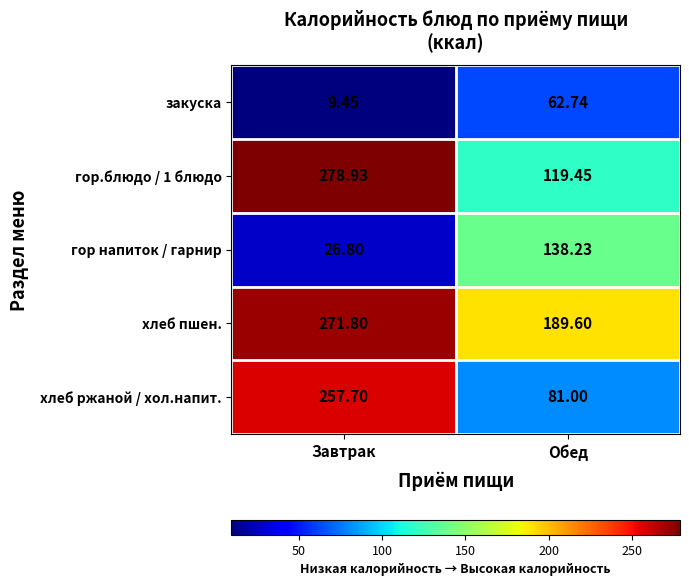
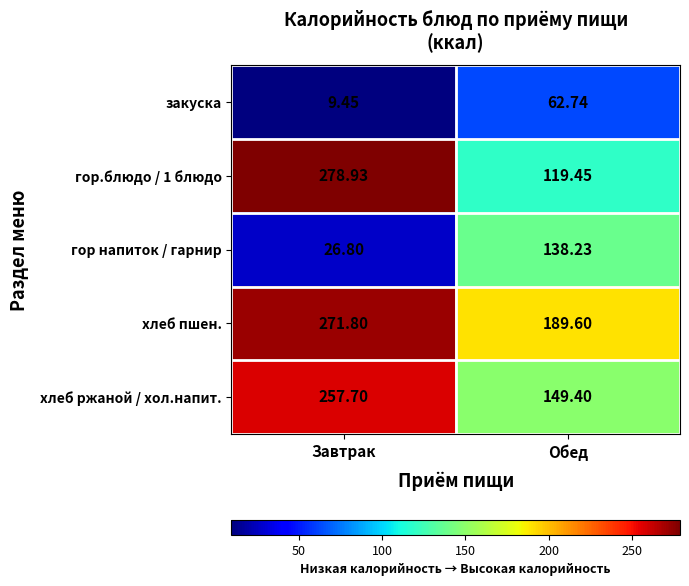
хлеб ржаной / хол.напит., Обед: 81.00 -> 149.40
